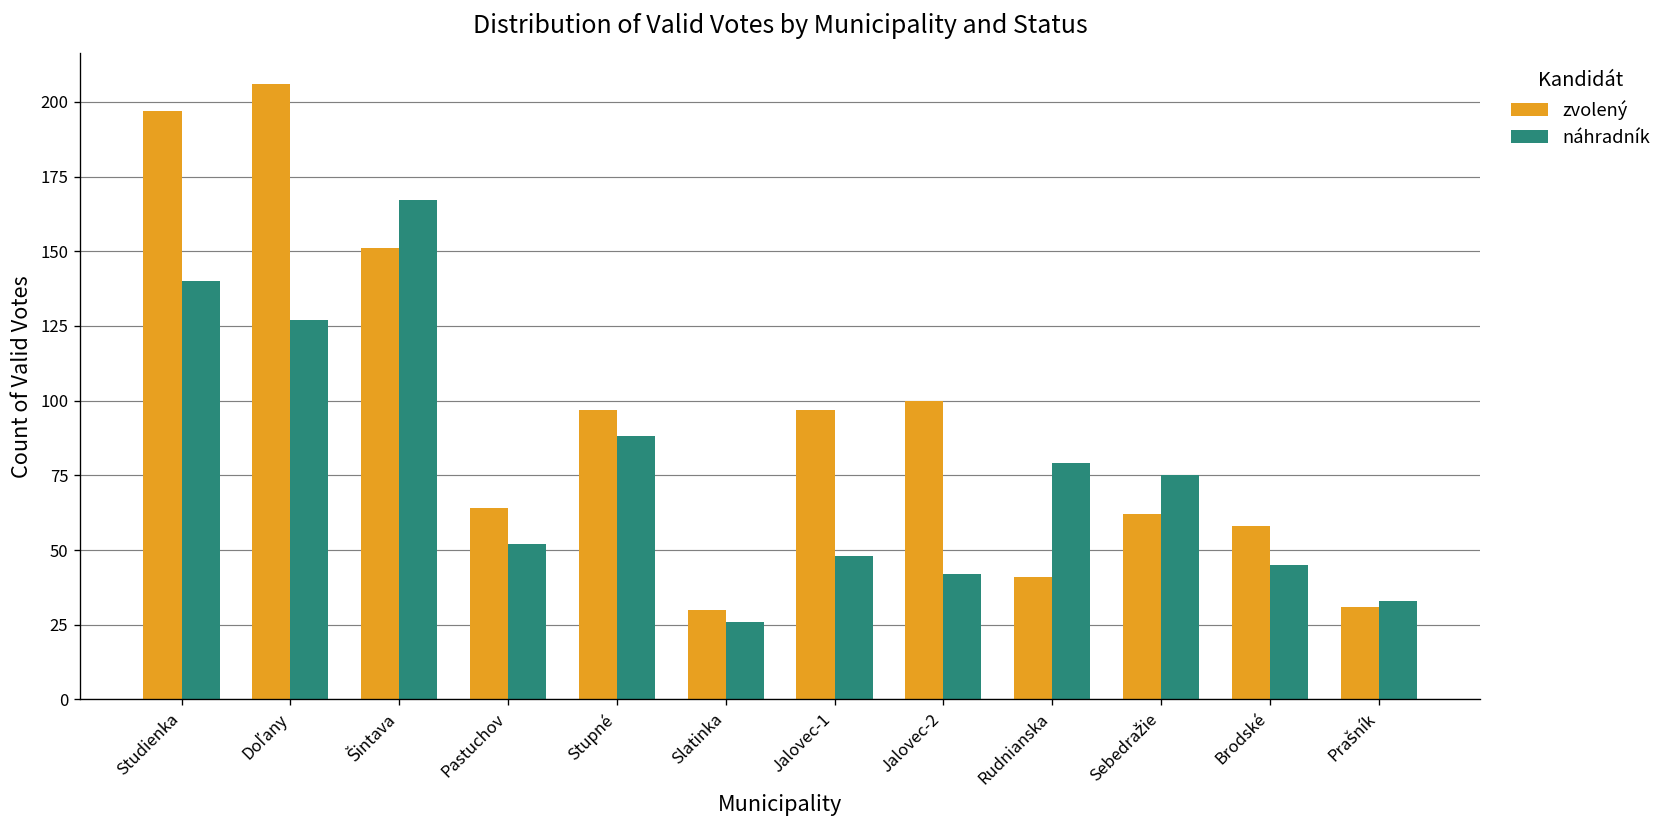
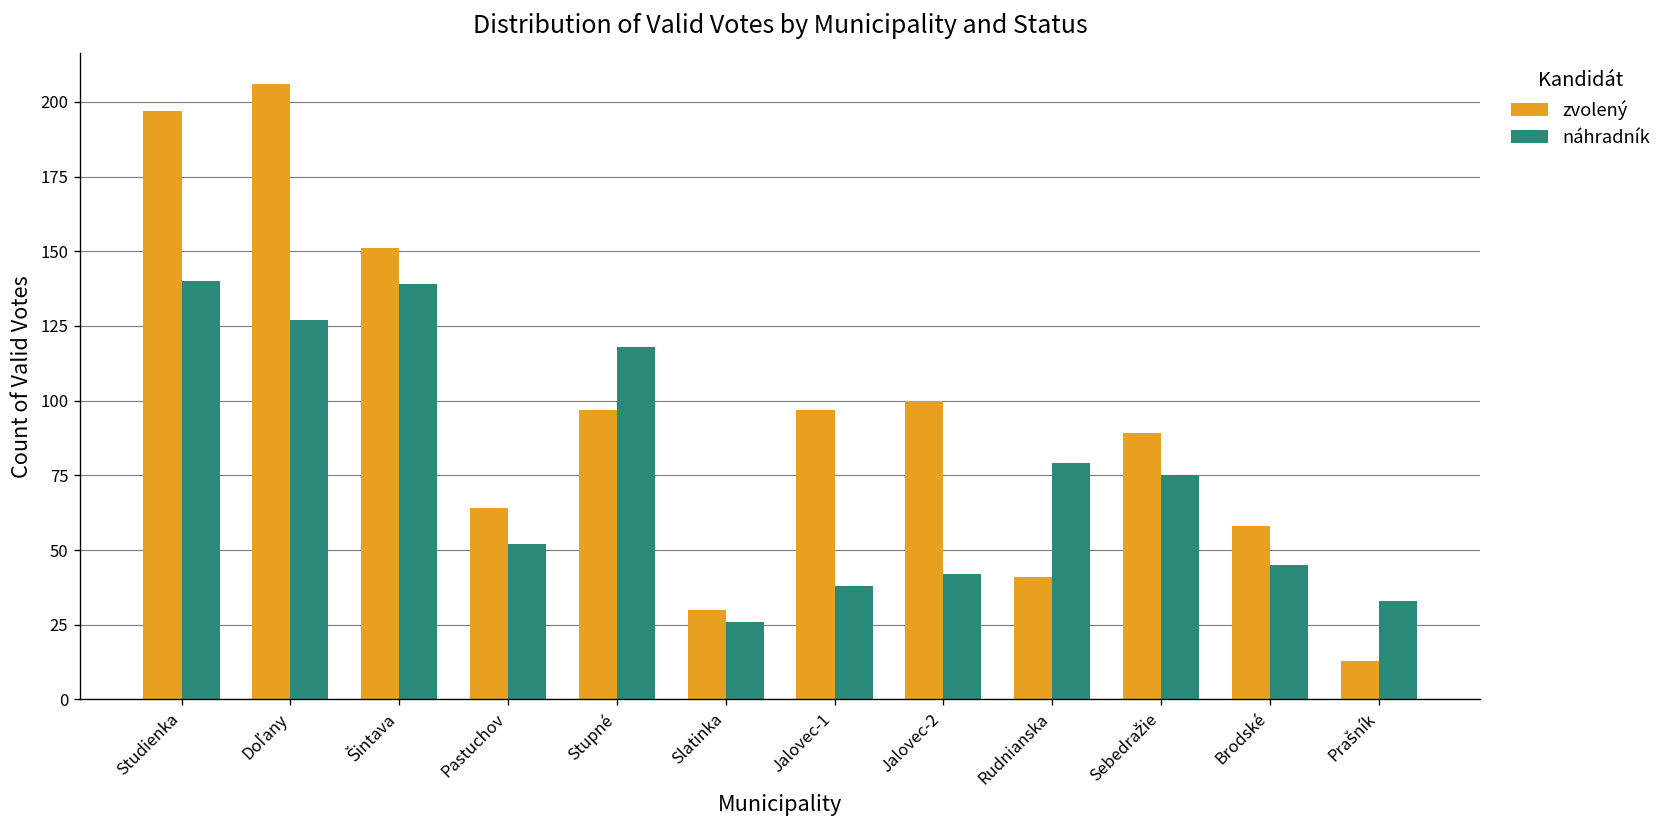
náhradník, Šintava: 167 -> 139
náhradník, Stupné: 88 -> 118
náhradník, Jalovec-1: 48 -> 38
zvolený, Sebedražie: 62 -> 89
zvolený, Prašník: 31 -> 13
